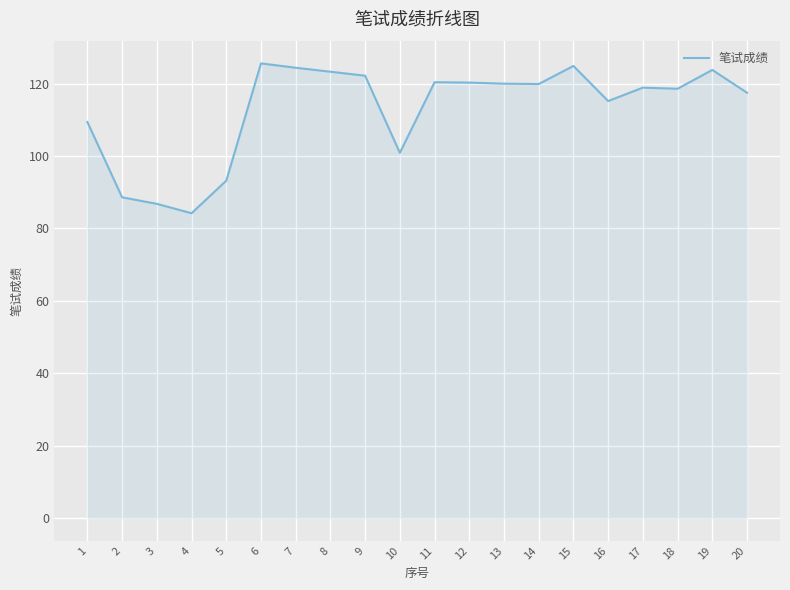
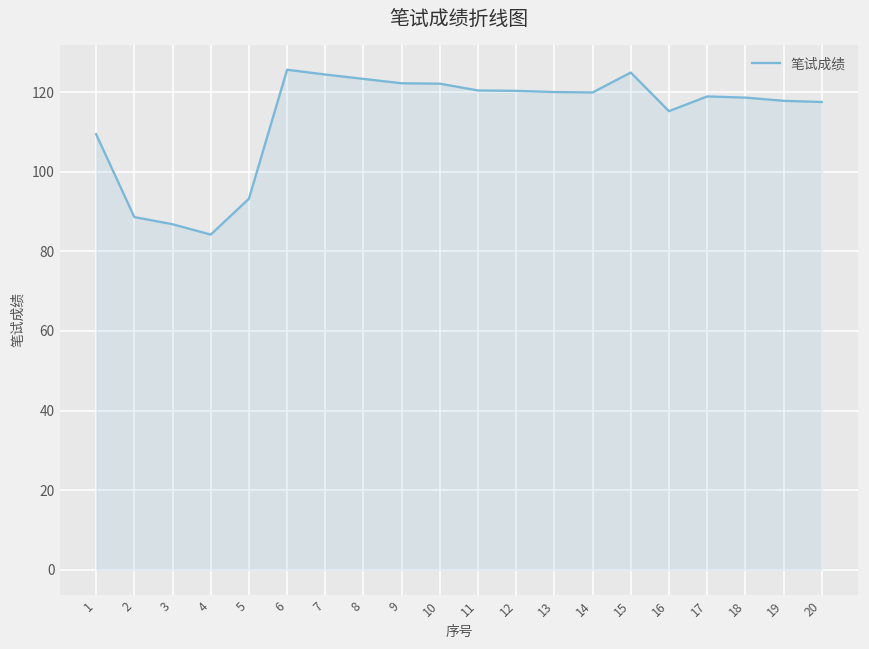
10: 101 -> 122
19: 124 -> 118
